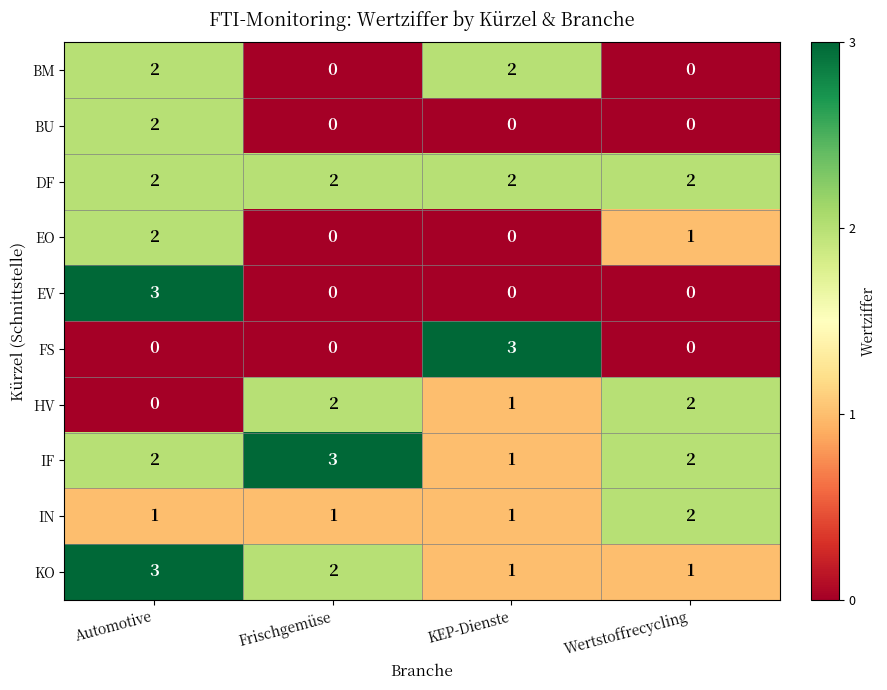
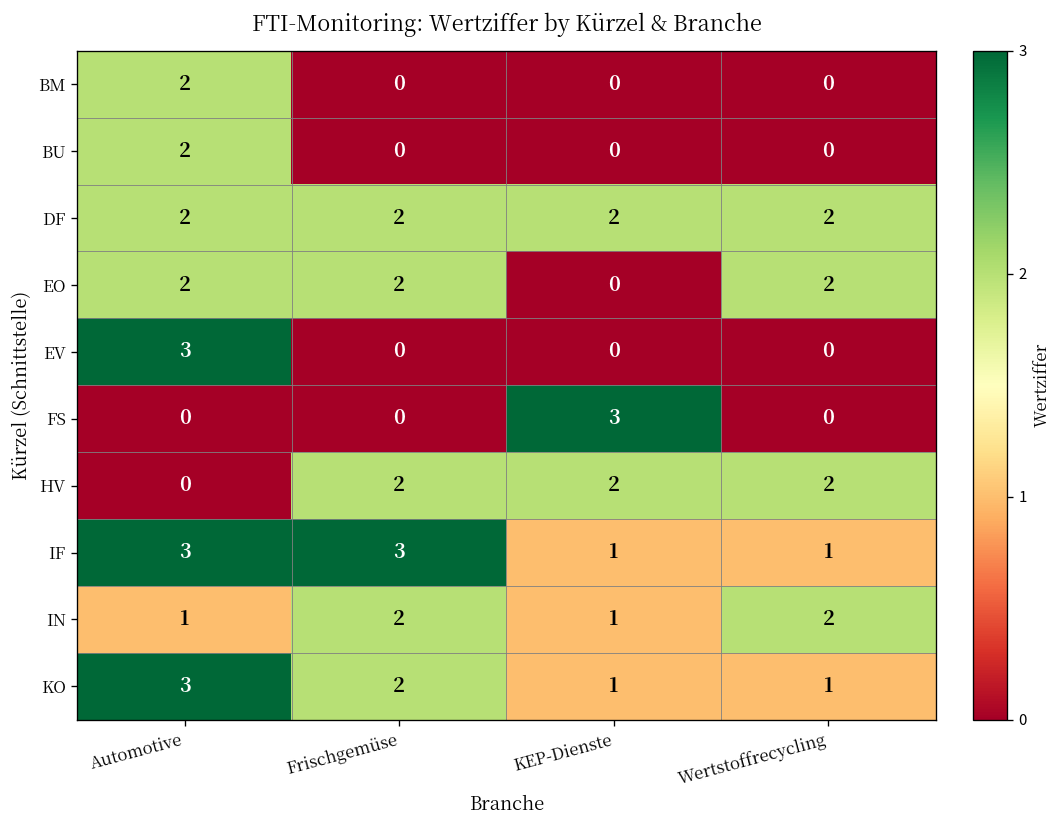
BM, KEP-Dienste: 2 -> 0
EO, Frischgemüse: 0 -> 2
EO, Wertstoffrecycling: 1 -> 2
HV, KEP-Dienste: 1 -> 2
IF, Automotive: 2 -> 3
IF, Wertstoffrecycling: 2 -> 1
IN, Frischgemüse: 1 -> 2
